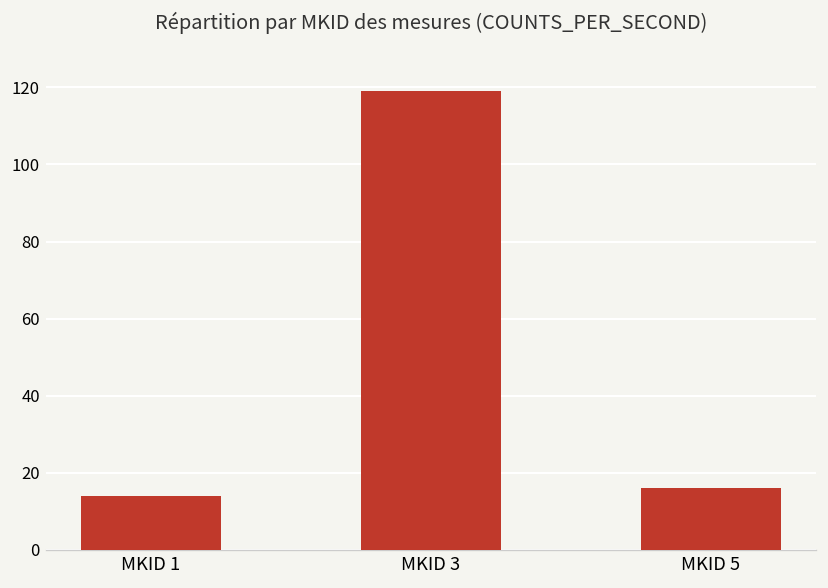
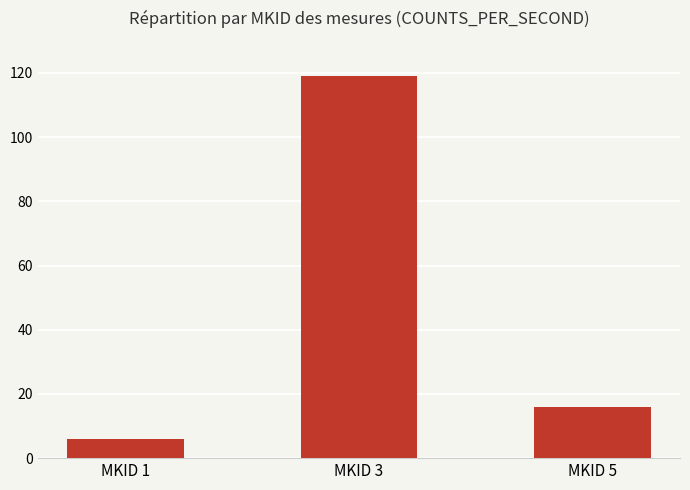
MKID 1: 14 -> 6
